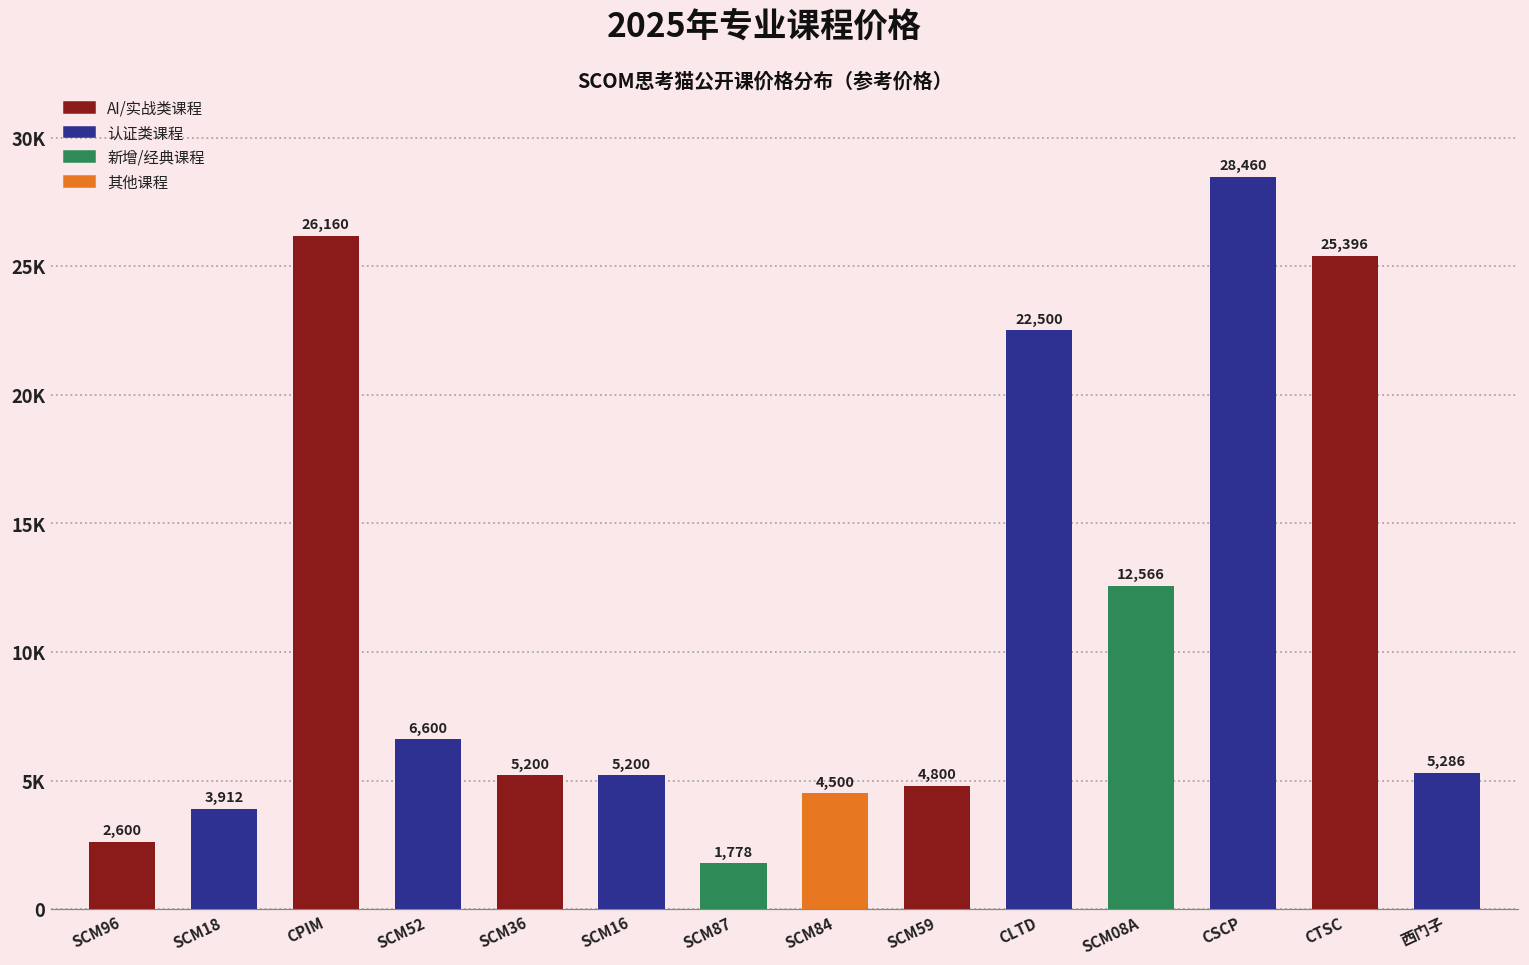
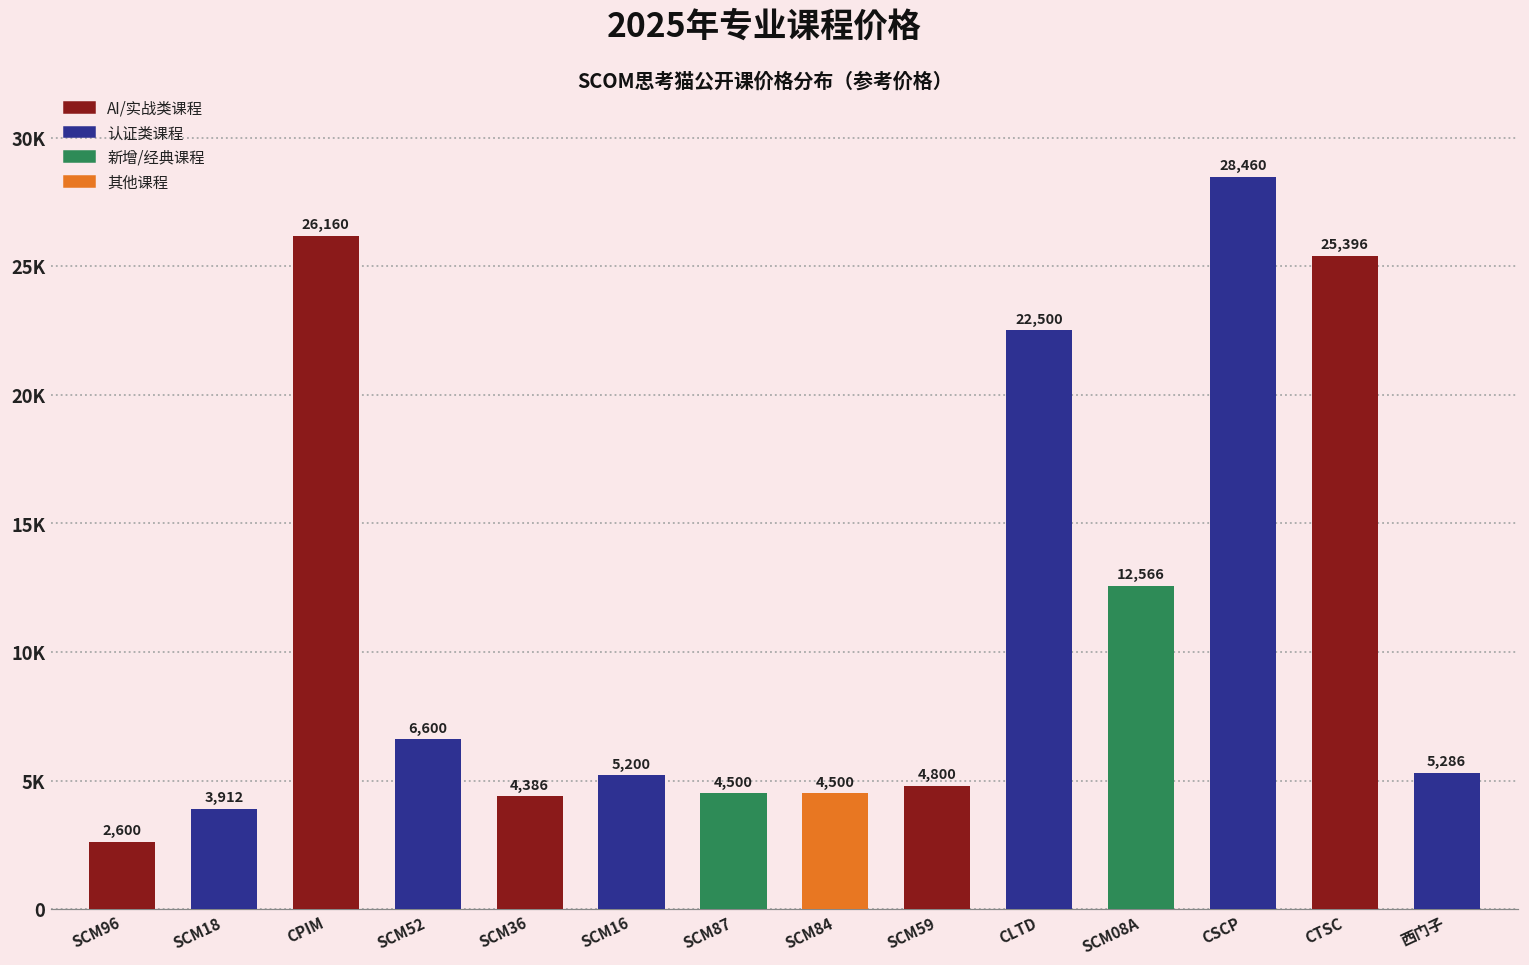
SCM36: 5,200 -> 4,386
SCM87: 1,778 -> 4,500
